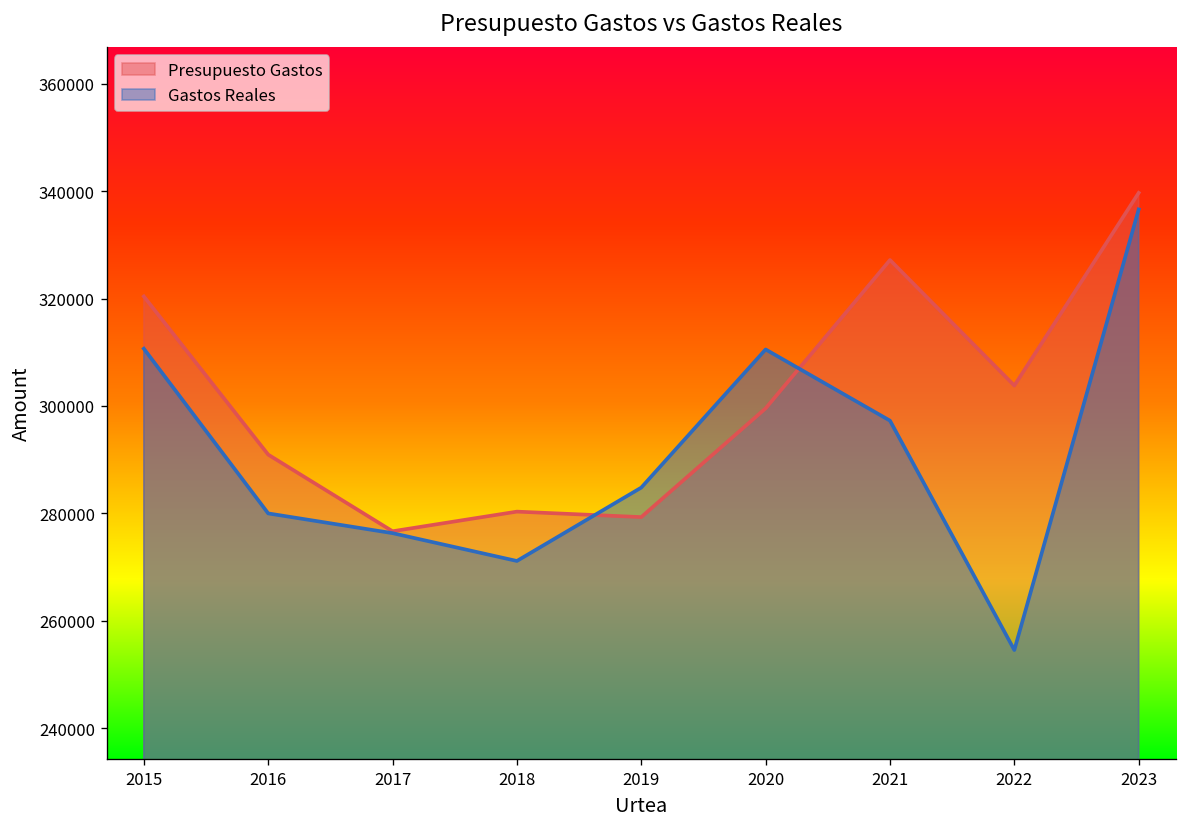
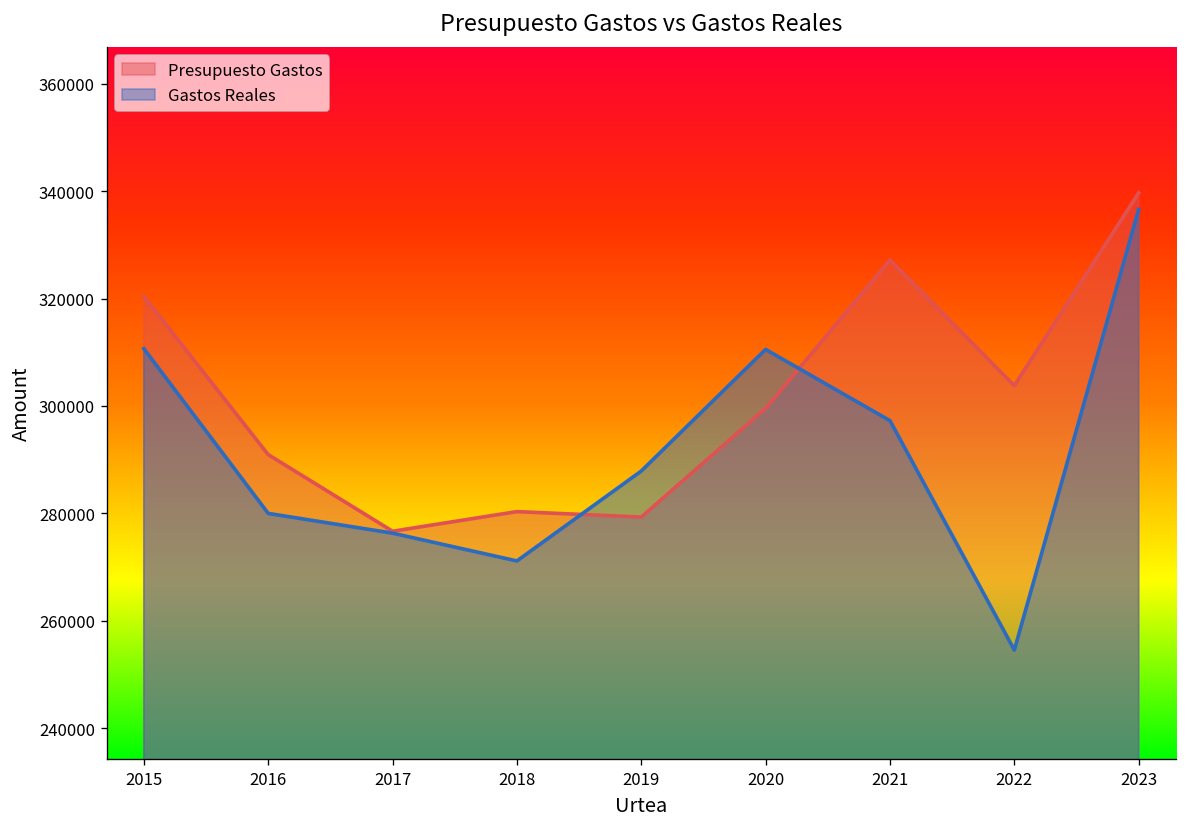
Gastos Reales, 2019: 285000 -> 288000
